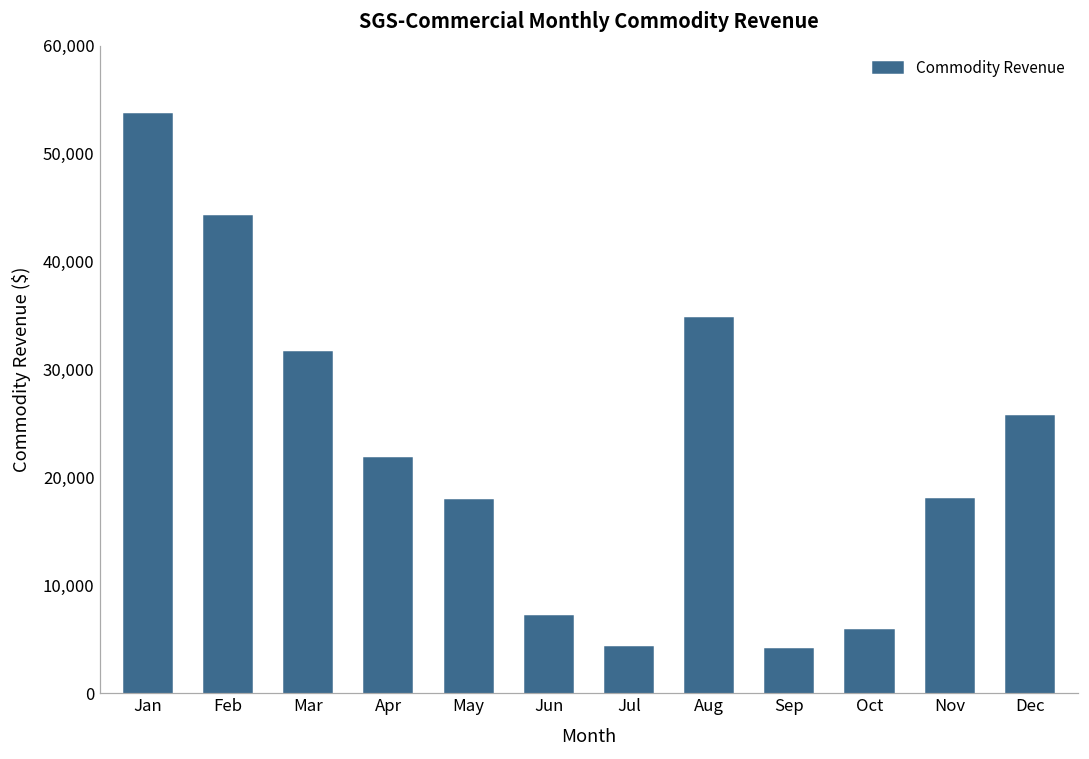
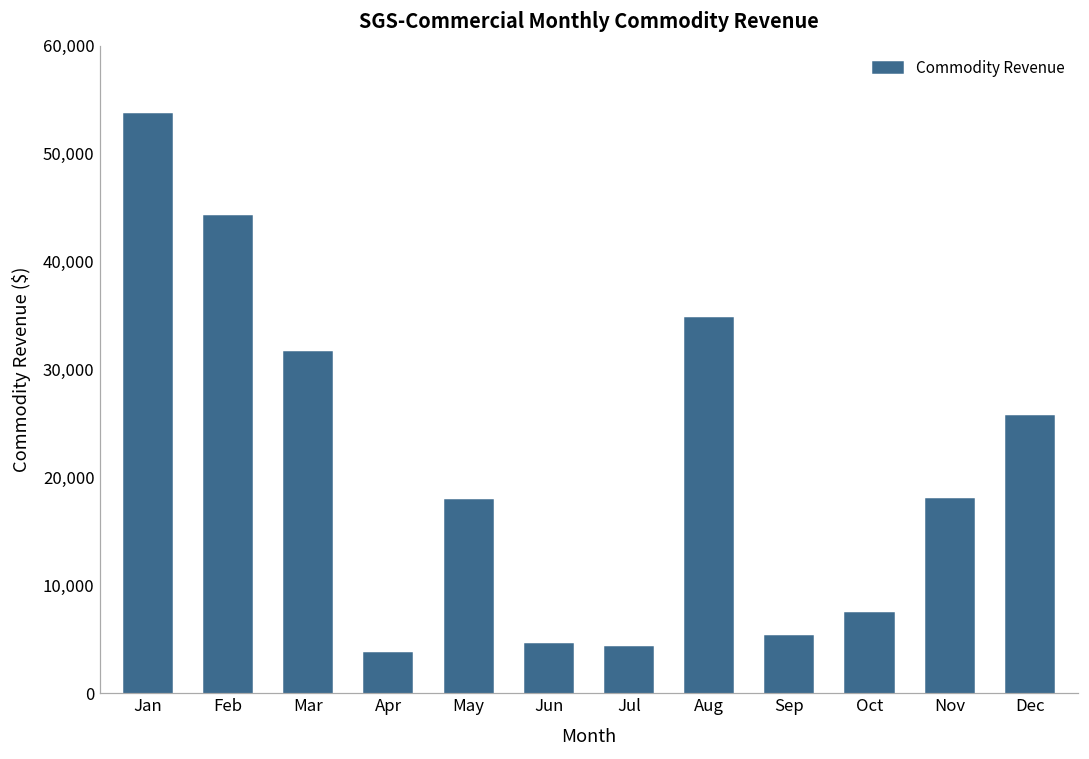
Apr: 22,000 -> 4,000
Jun: 7,000 -> 5,000
Sep: 4,000 -> 5,000
Oct: 6,000 -> 7,000
